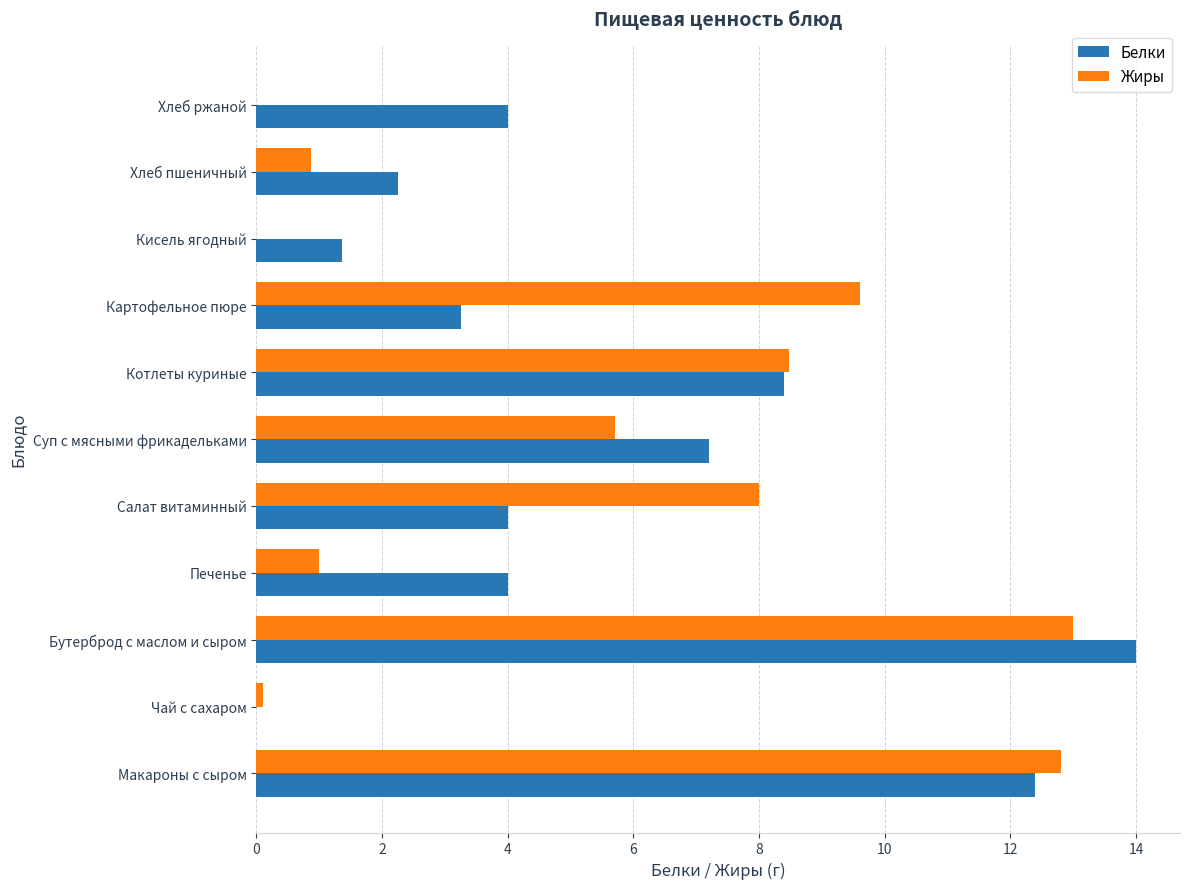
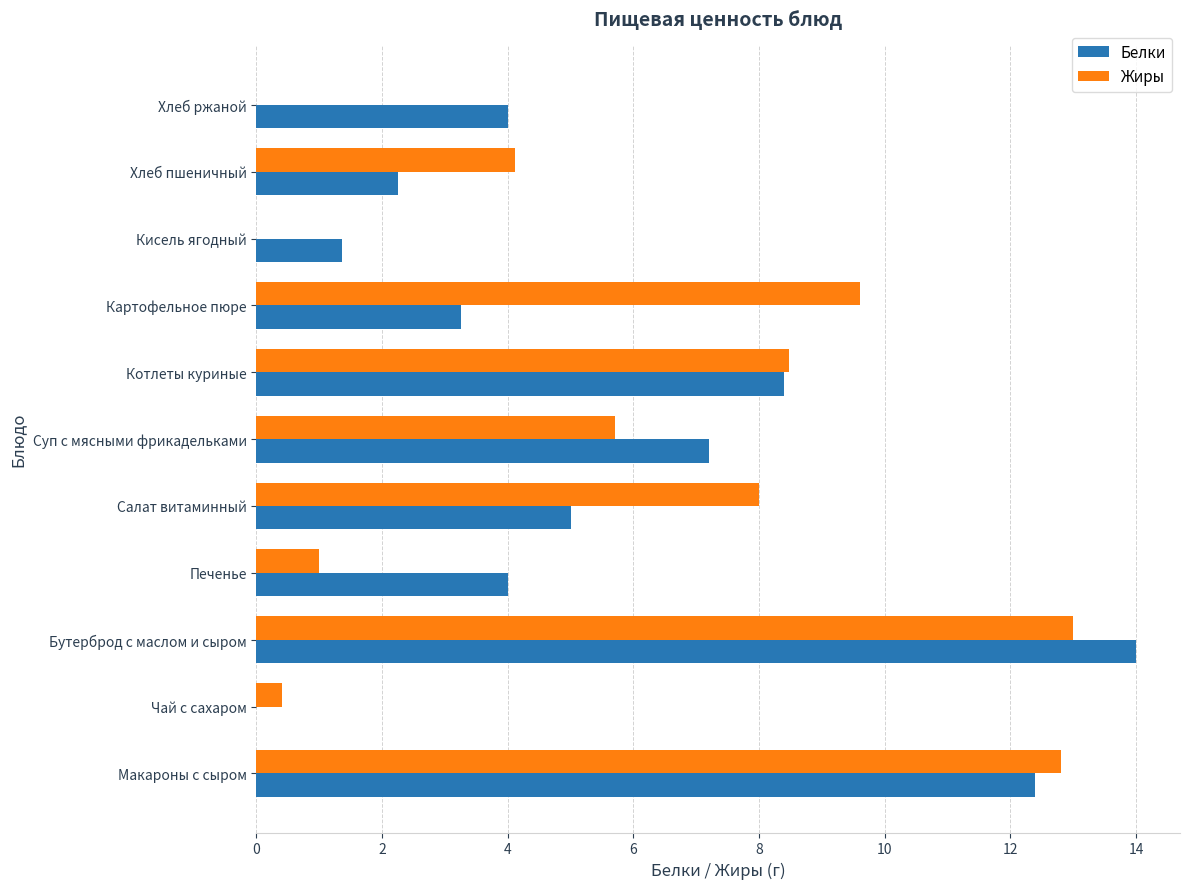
Жиры, Хлеб пшеничный: 0.9 -> 4.1
Белки, Салат витаминный: 4 -> 5
Жиры, Чай с сахаром: 0.1 -> 0.4
